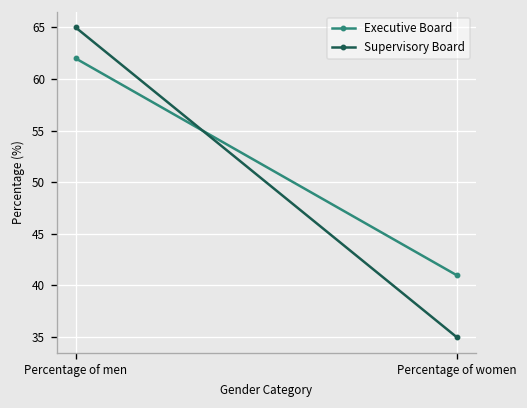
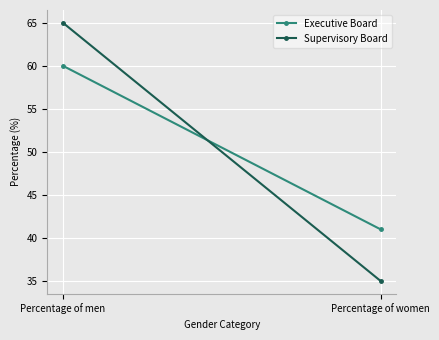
Executive Board, Percentage of men: 62 -> 60
